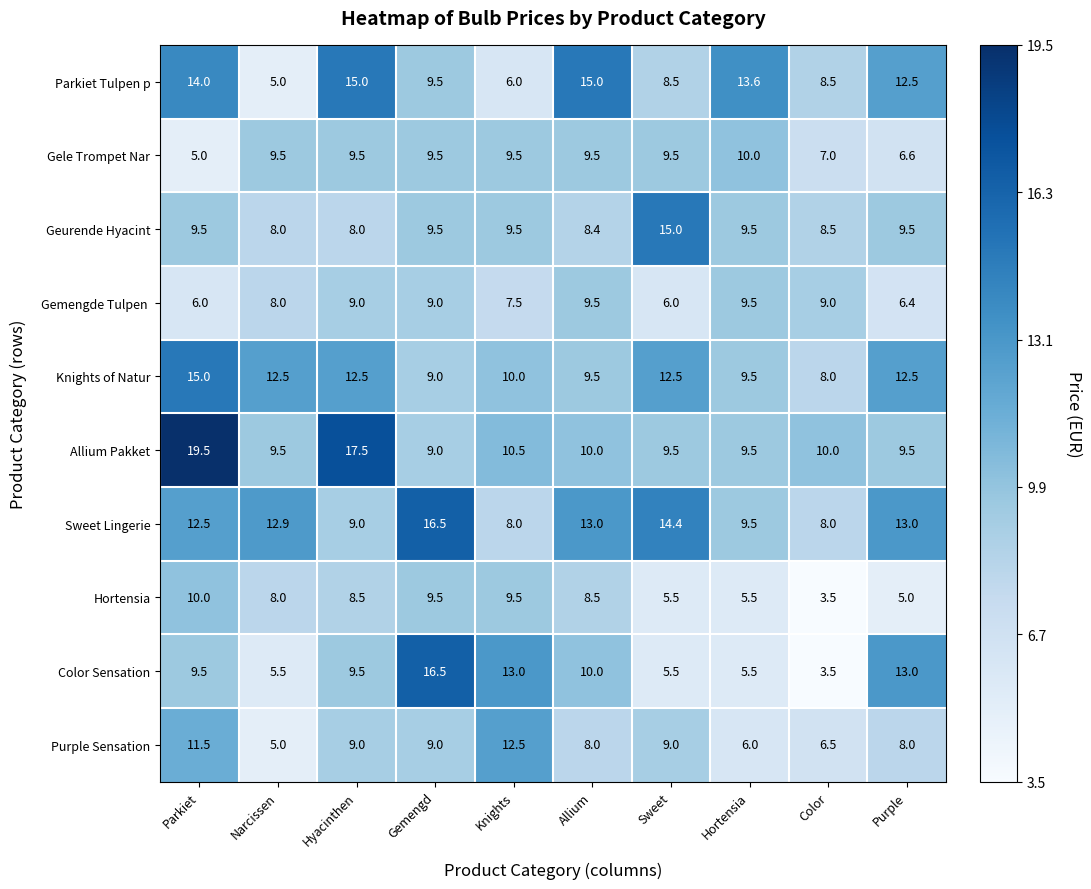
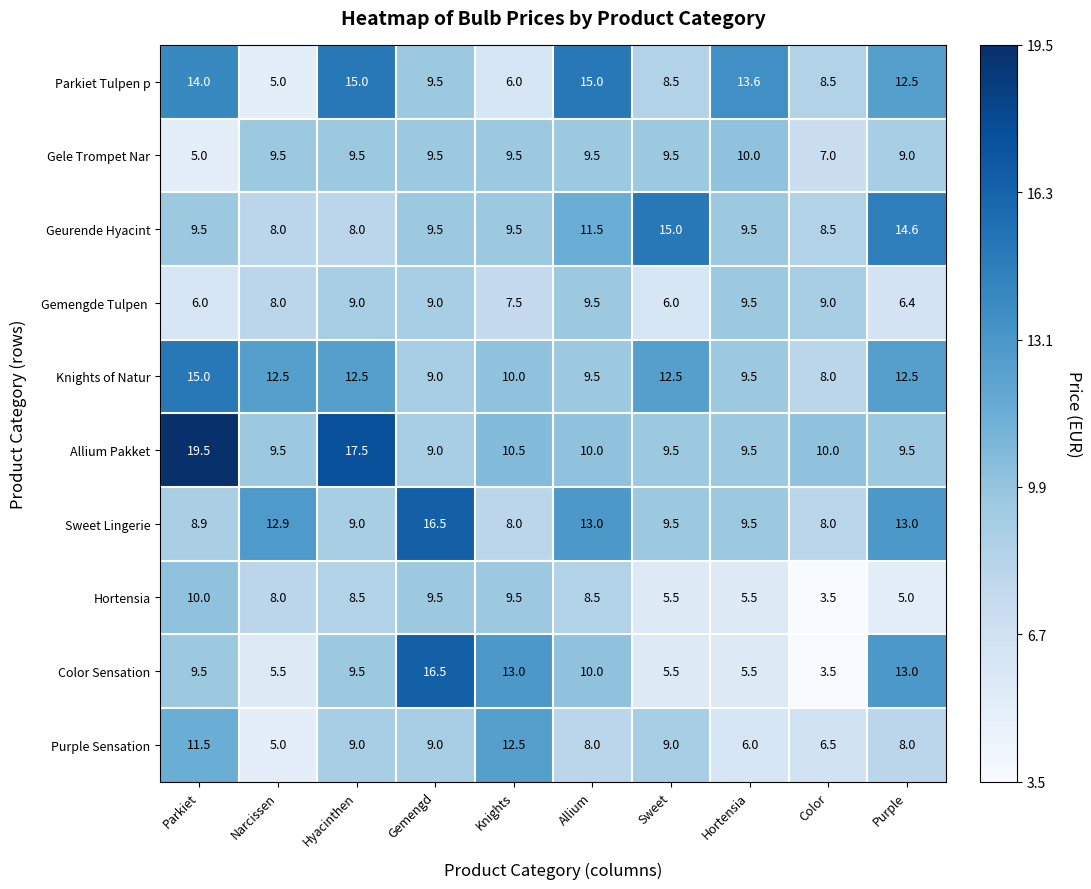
Gele Trompet Nar, Purple: 6.6 -> 9.0
Geurende Hyacint, Allium: 8.4 -> 11.5
Geurende Hyacint, Purple: 9.5 -> 14.6
Sweet Lingerie, Parkiet: 12.5 -> 8.9
Sweet Lingerie, Sweet: 14.4 -> 9.5
